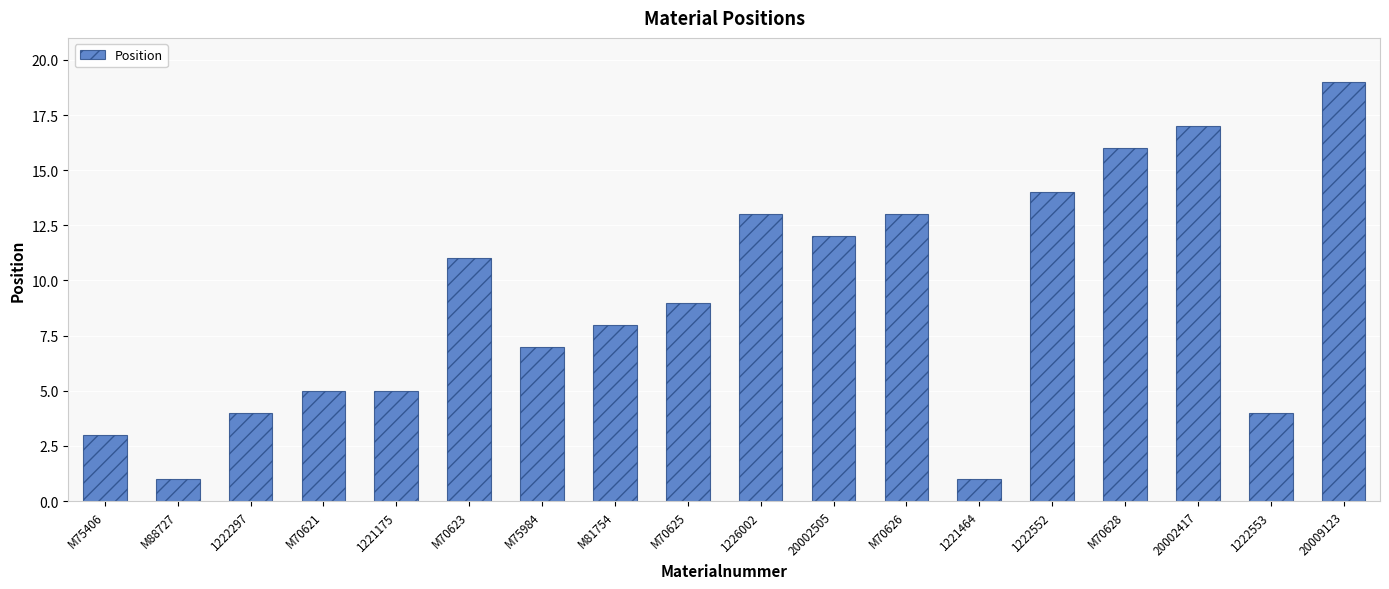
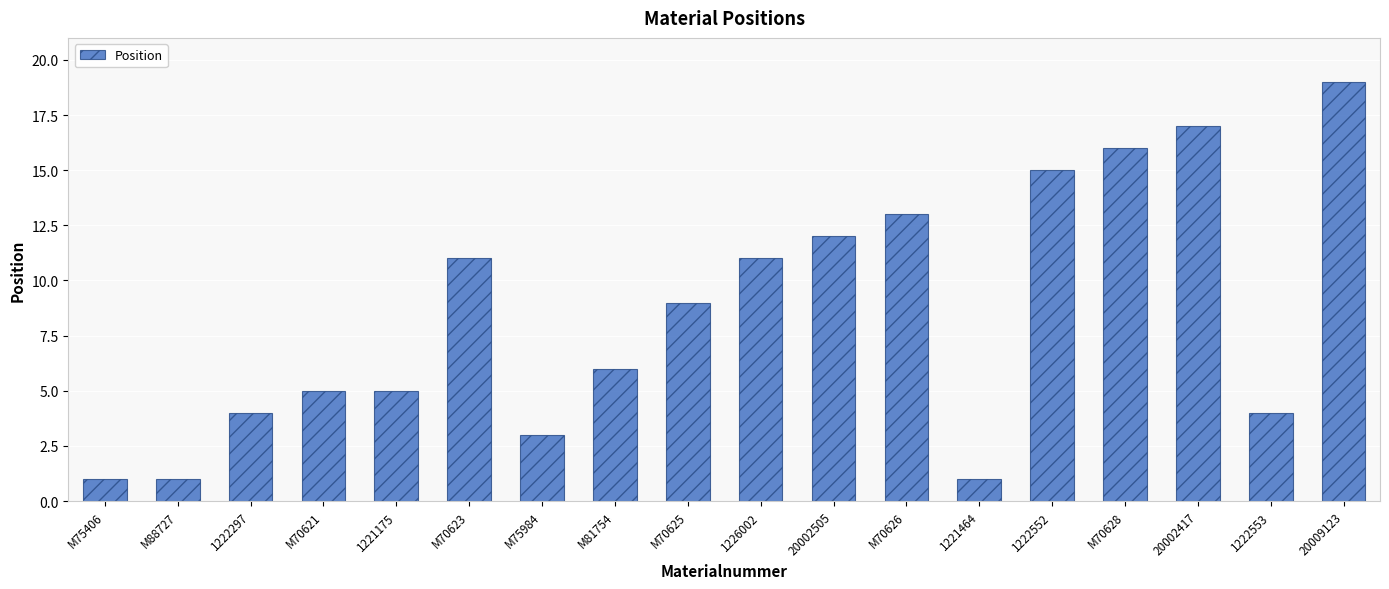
M75406: 3 -> 1
M75984: 7 -> 3
M81754: 8 -> 6
1226002: 13 -> 11
1222552: 14 -> 15
